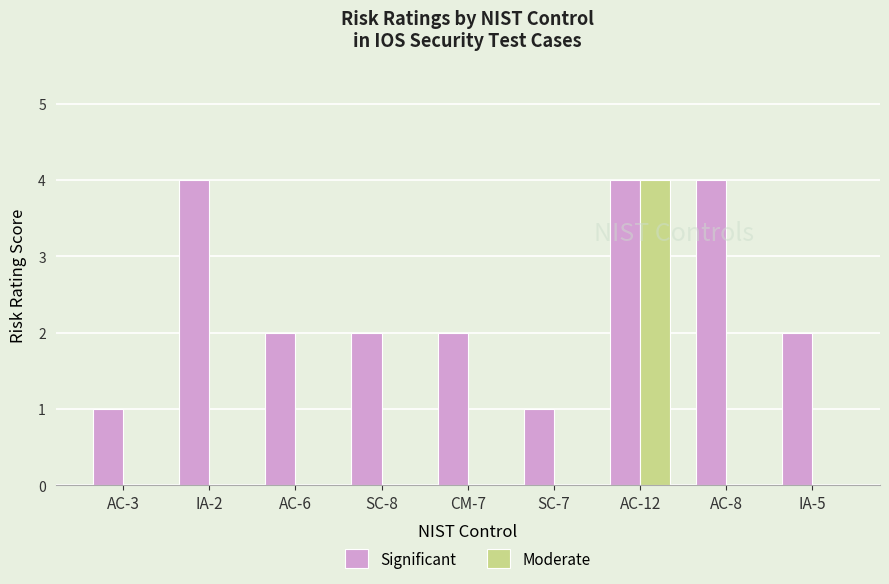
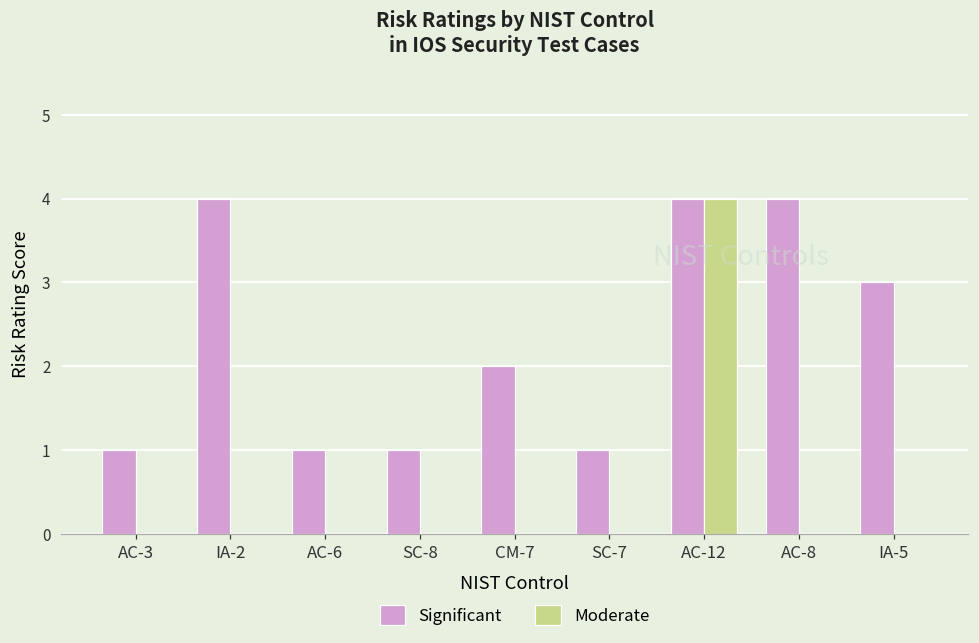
Significant, AC-6: 2 -> 1
Significant, SC-8: 2 -> 1
Significant, IA-5: 2 -> 3
